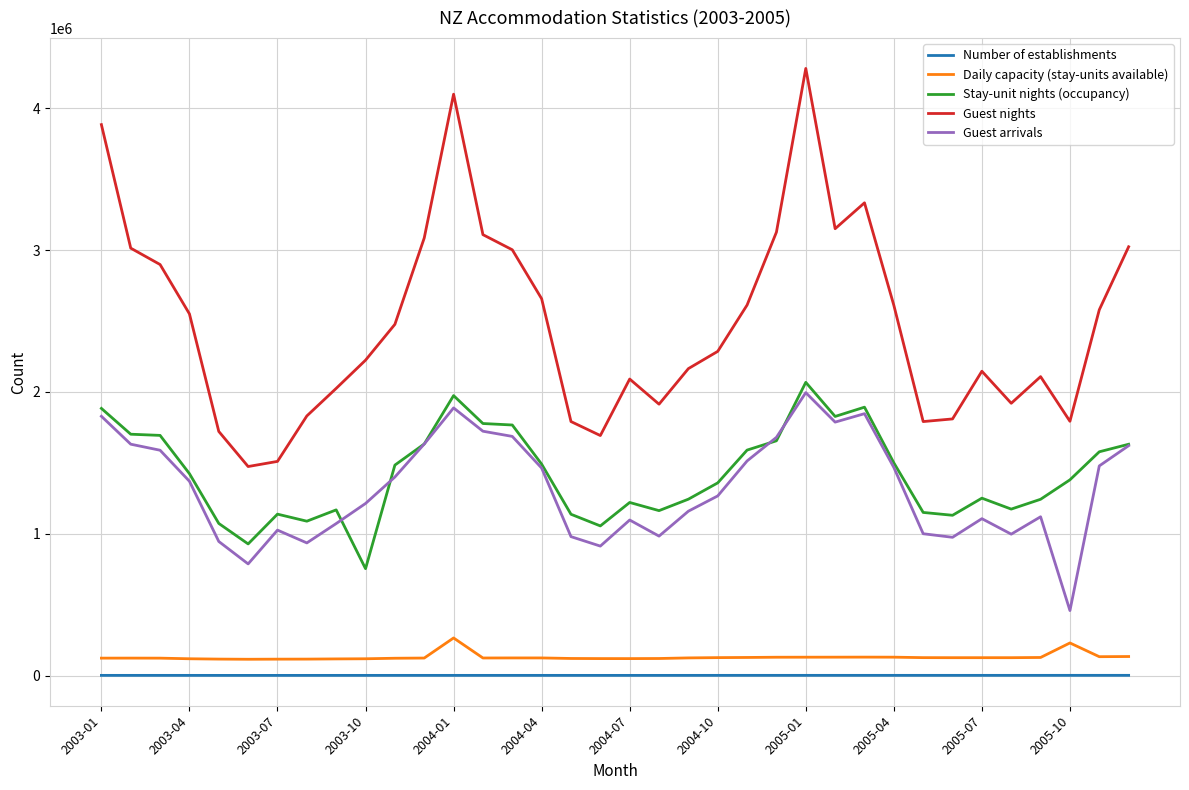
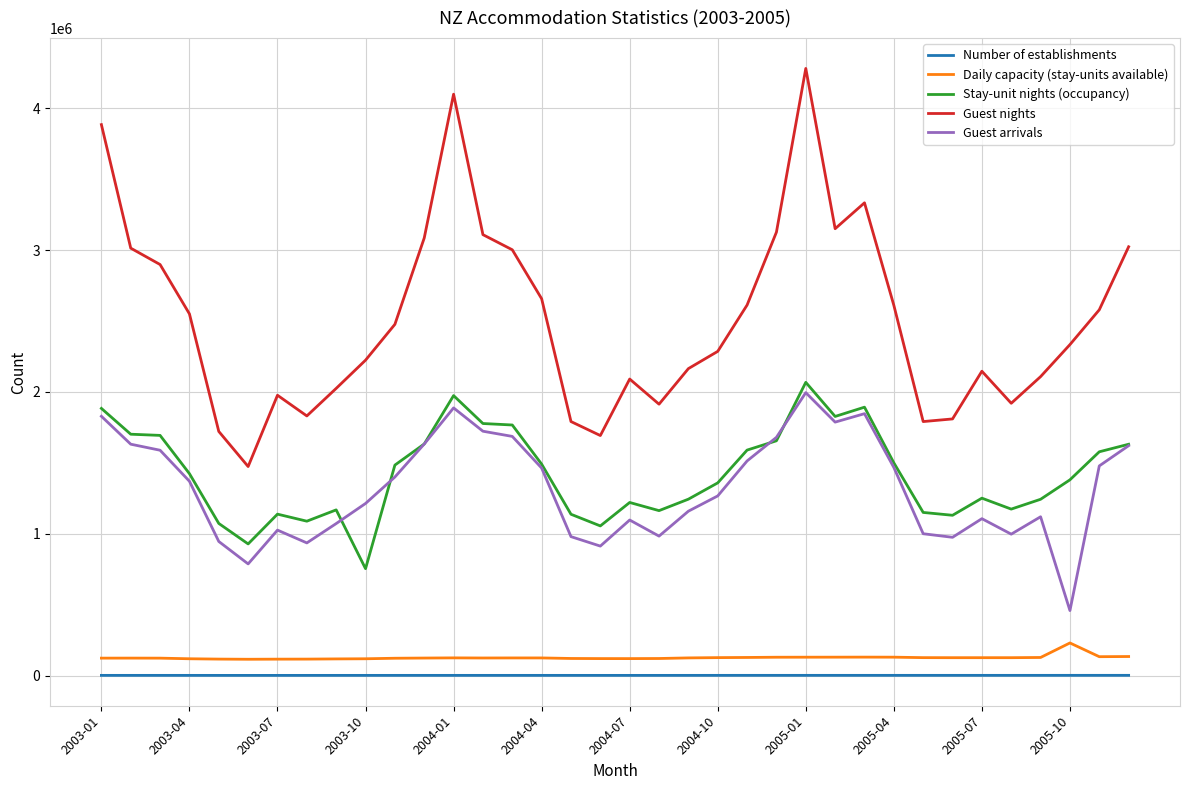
Guest nights, 2003-07: 1510000 -> 1980000
Daily capacity (stay-units available), 2004-01: 270000 -> 130000
Guest nights, 2005-10: 1790000 -> 2330000
